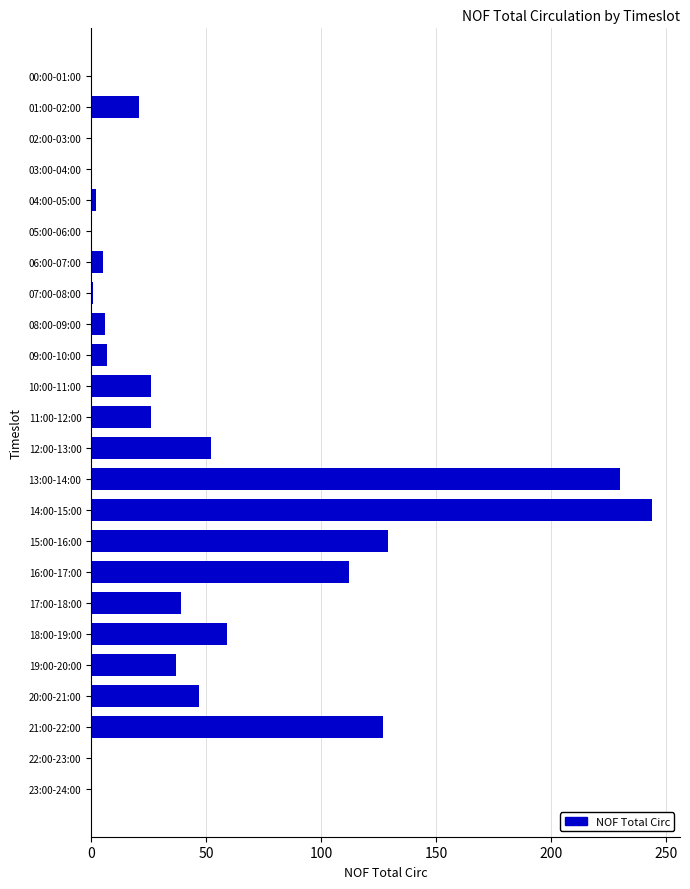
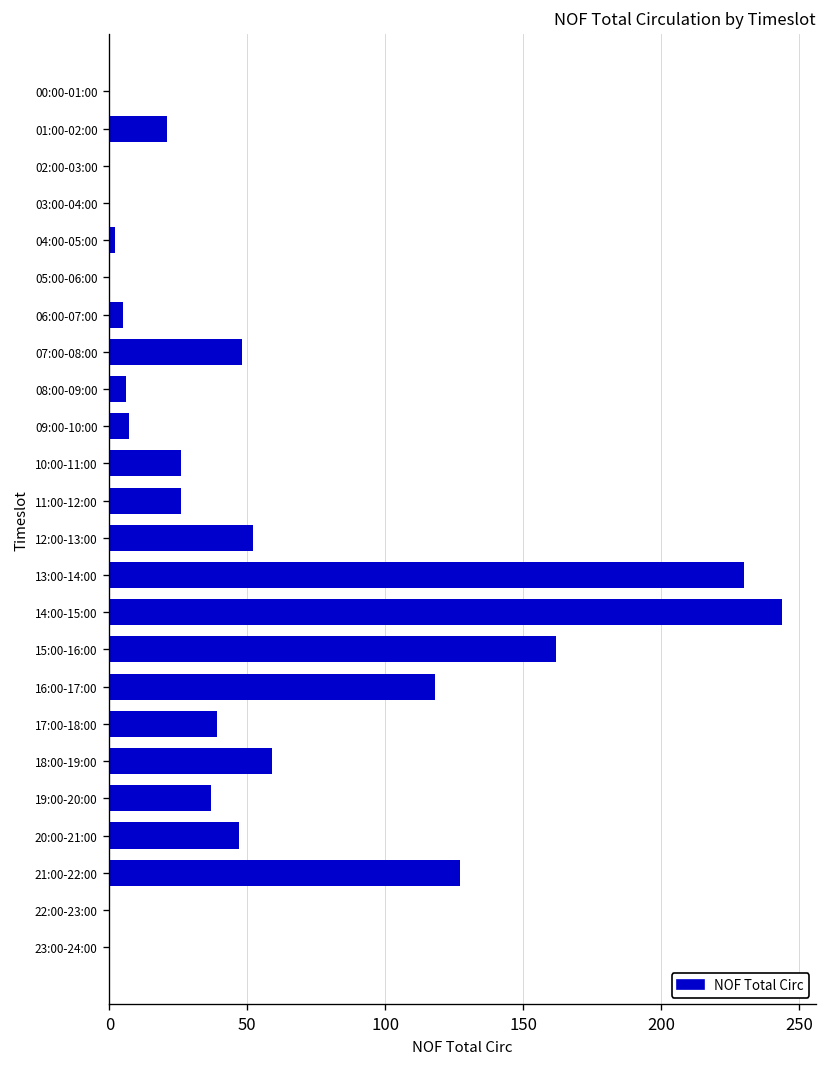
07:00-08:00: 1 -> 48
15:00-16:00: 129 -> 162
16:00-17:00: 112 -> 118
